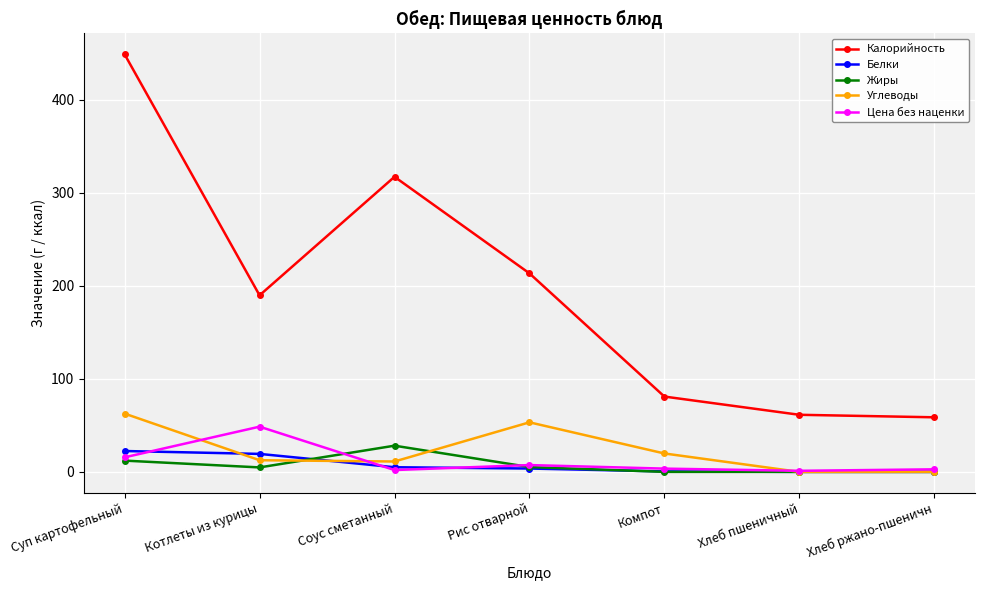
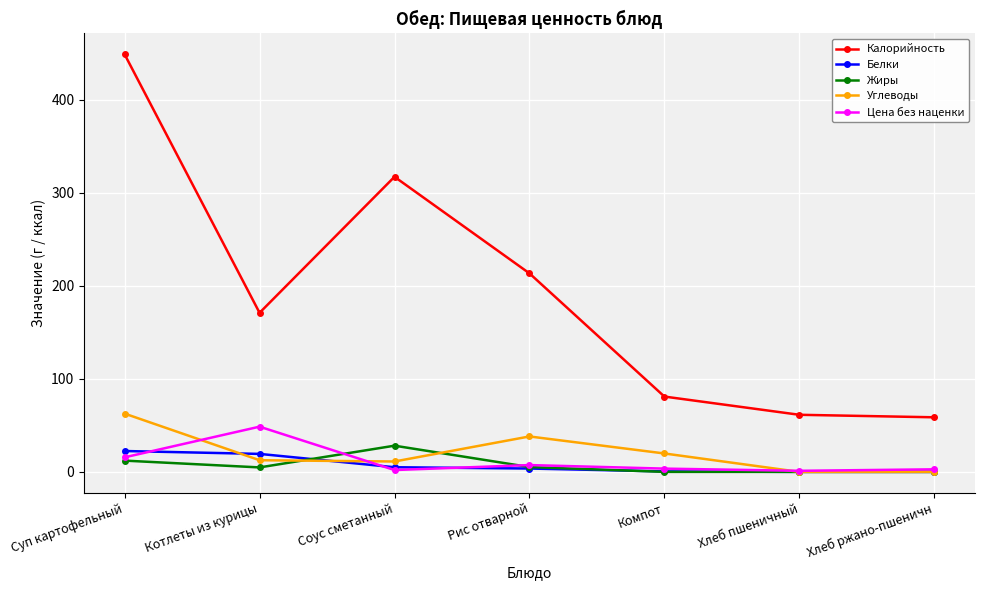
Калорийность, Котлеты из курицы: 190 -> 170
Углеводы, Рис отварной: 50 -> 40
